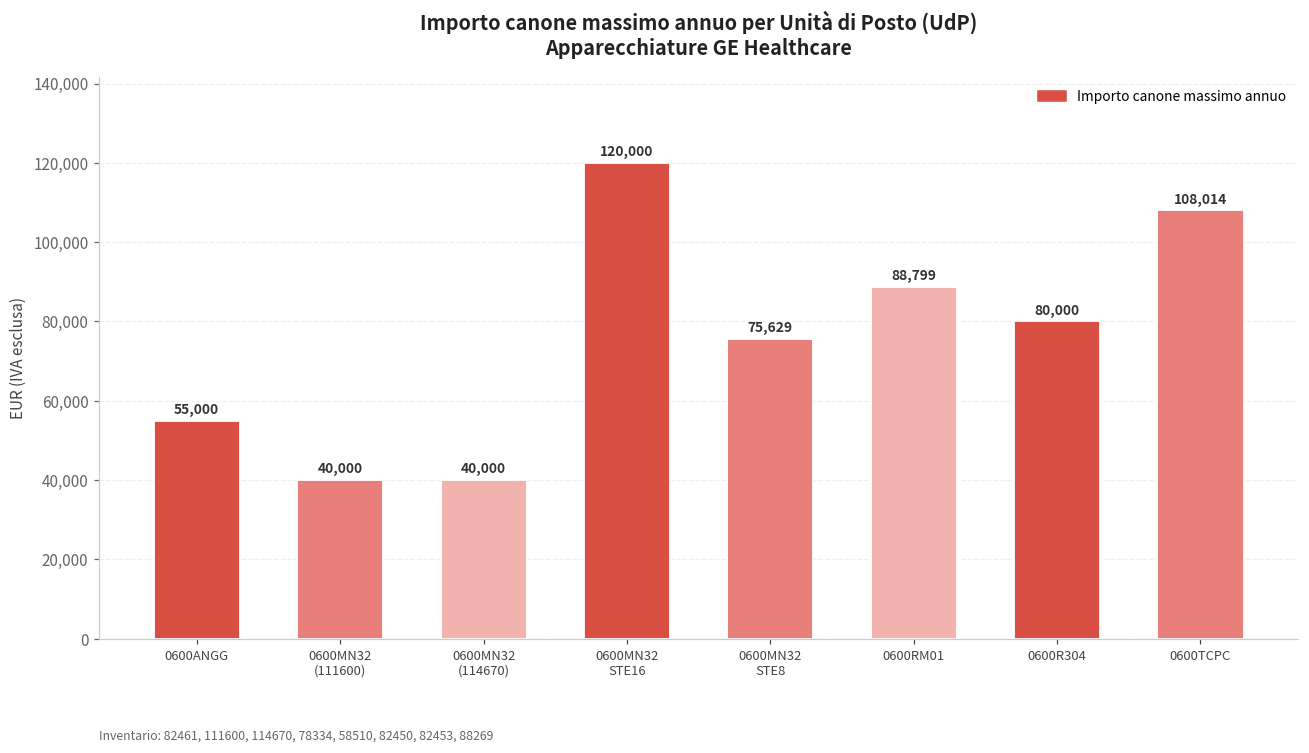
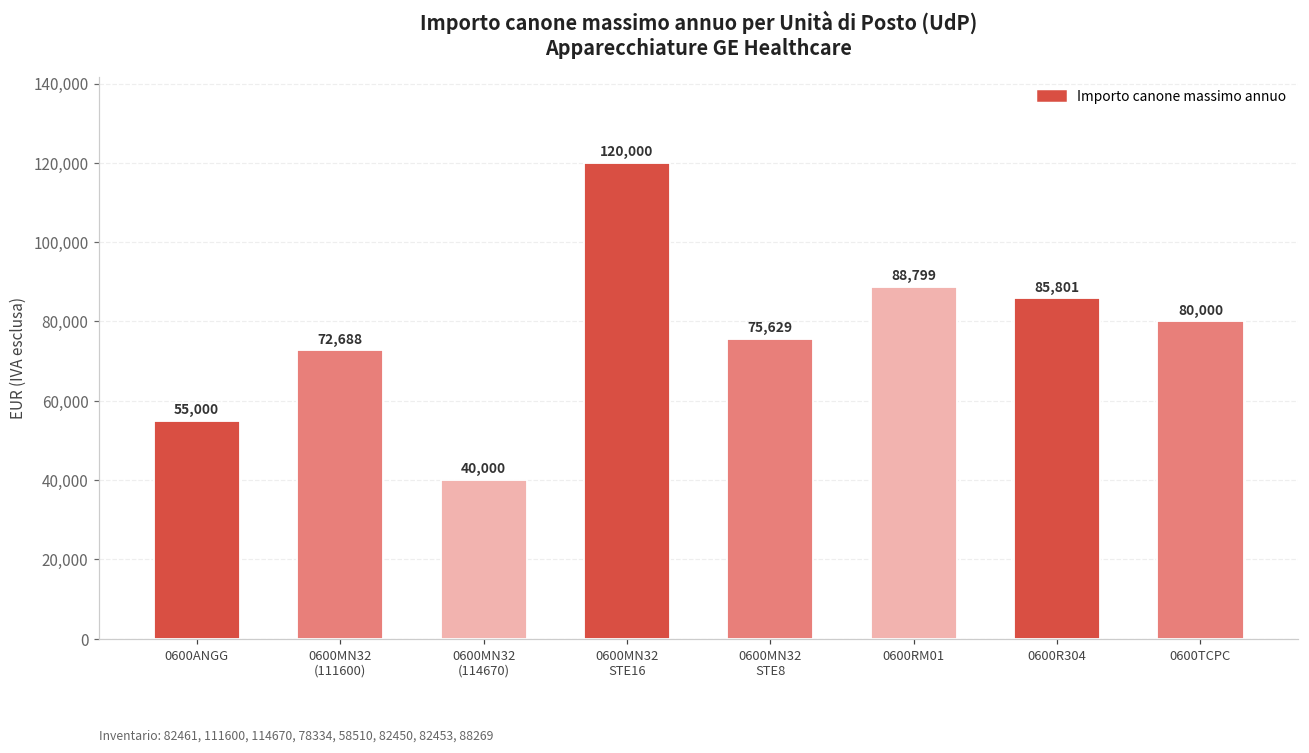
0600MN32 (111600): 40,000 -> 72,688
0600R304: 80,000 -> 85,801
0600TCPC: 108,014 -> 80,000
